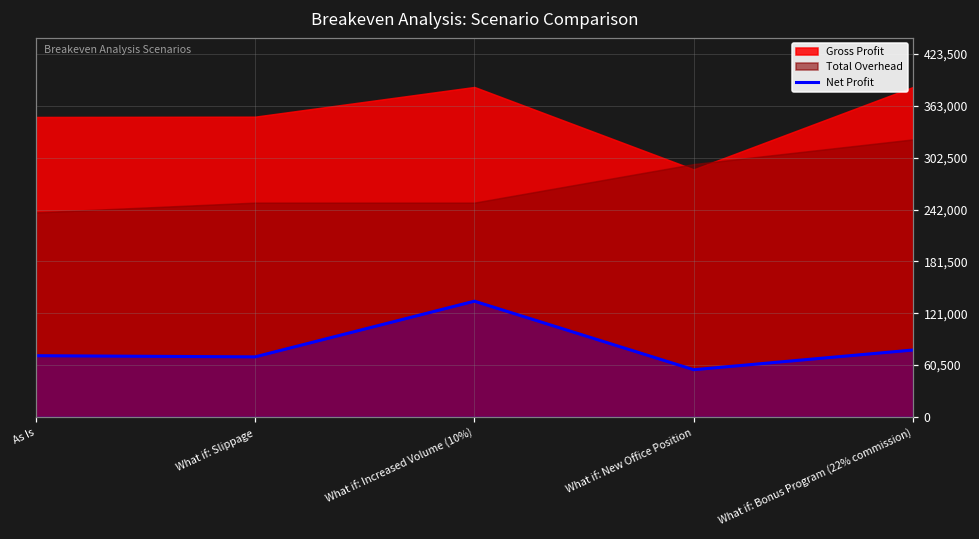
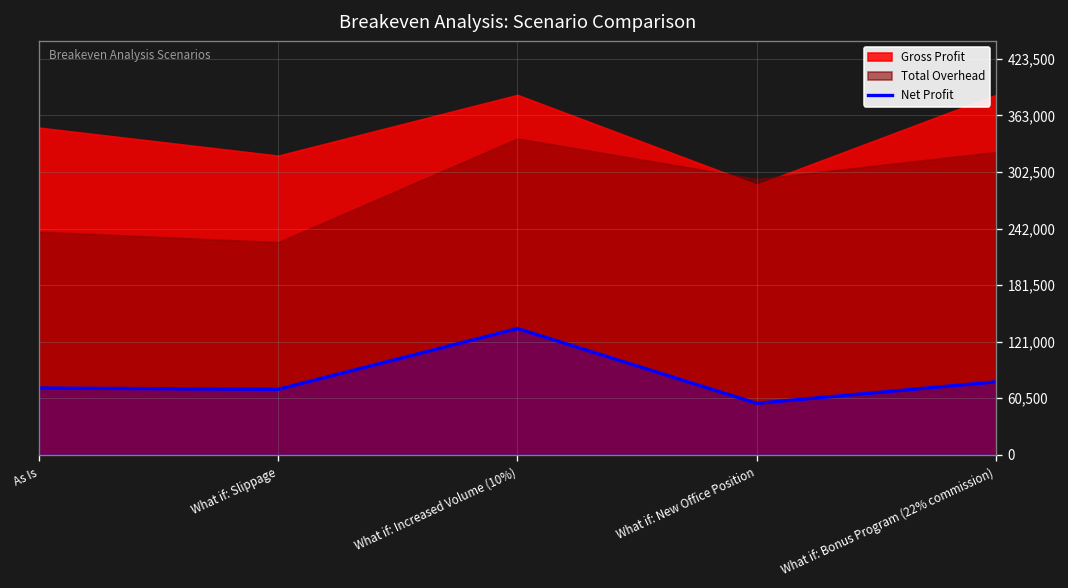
Gross Profit, What if: Slippage: 350,000 -> 320,000
Total Overhead, What if: Slippage: 250,000 -> 230,000
Total Overhead, What if: Increased Volume (10%): 250,000 -> 340,000
